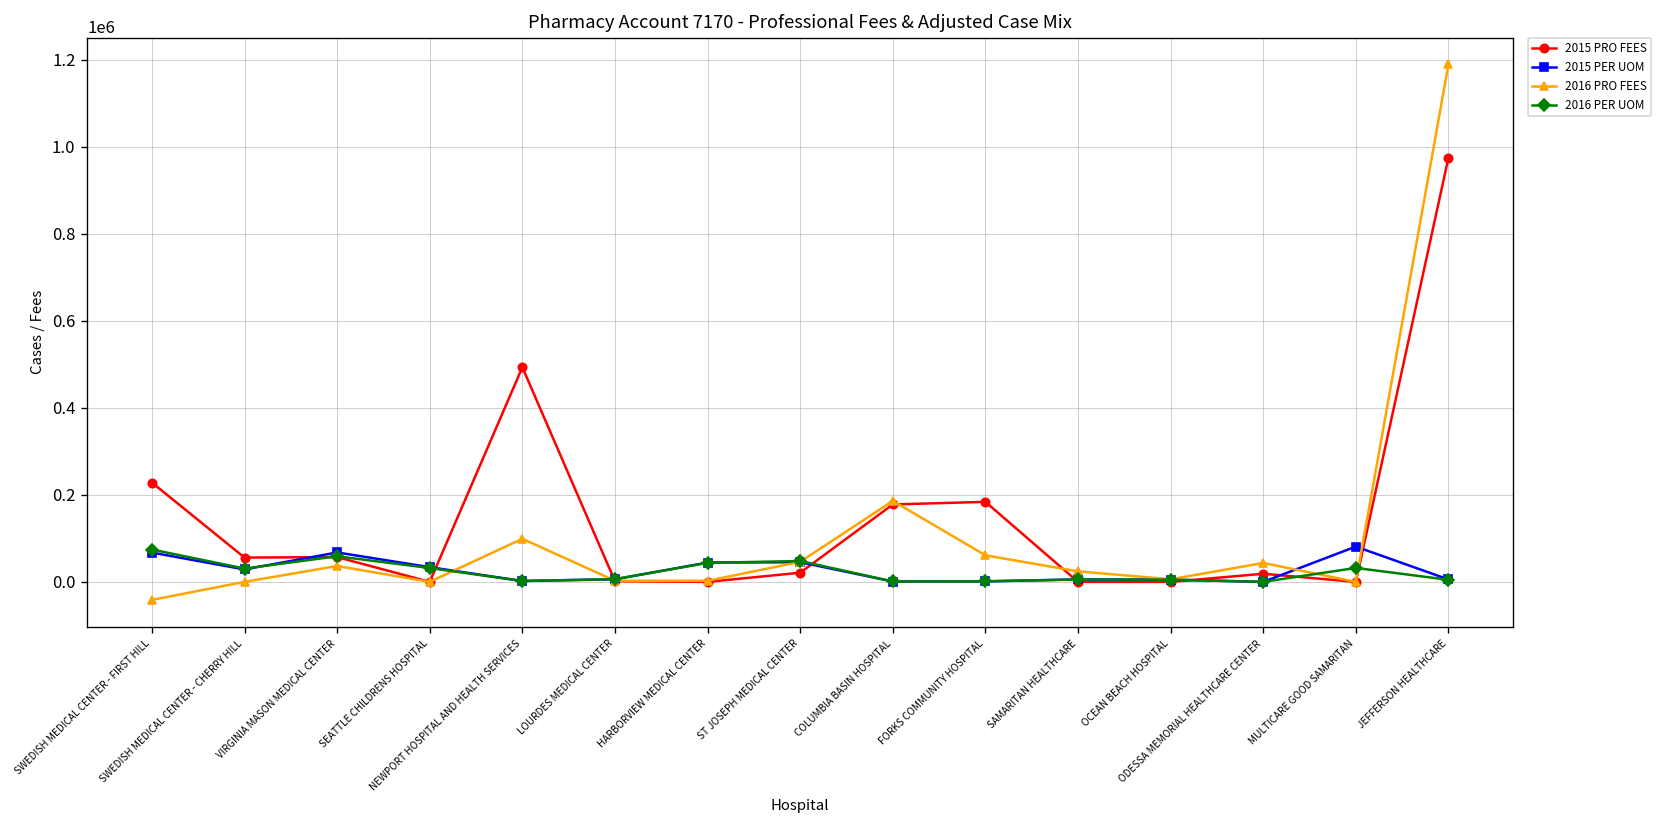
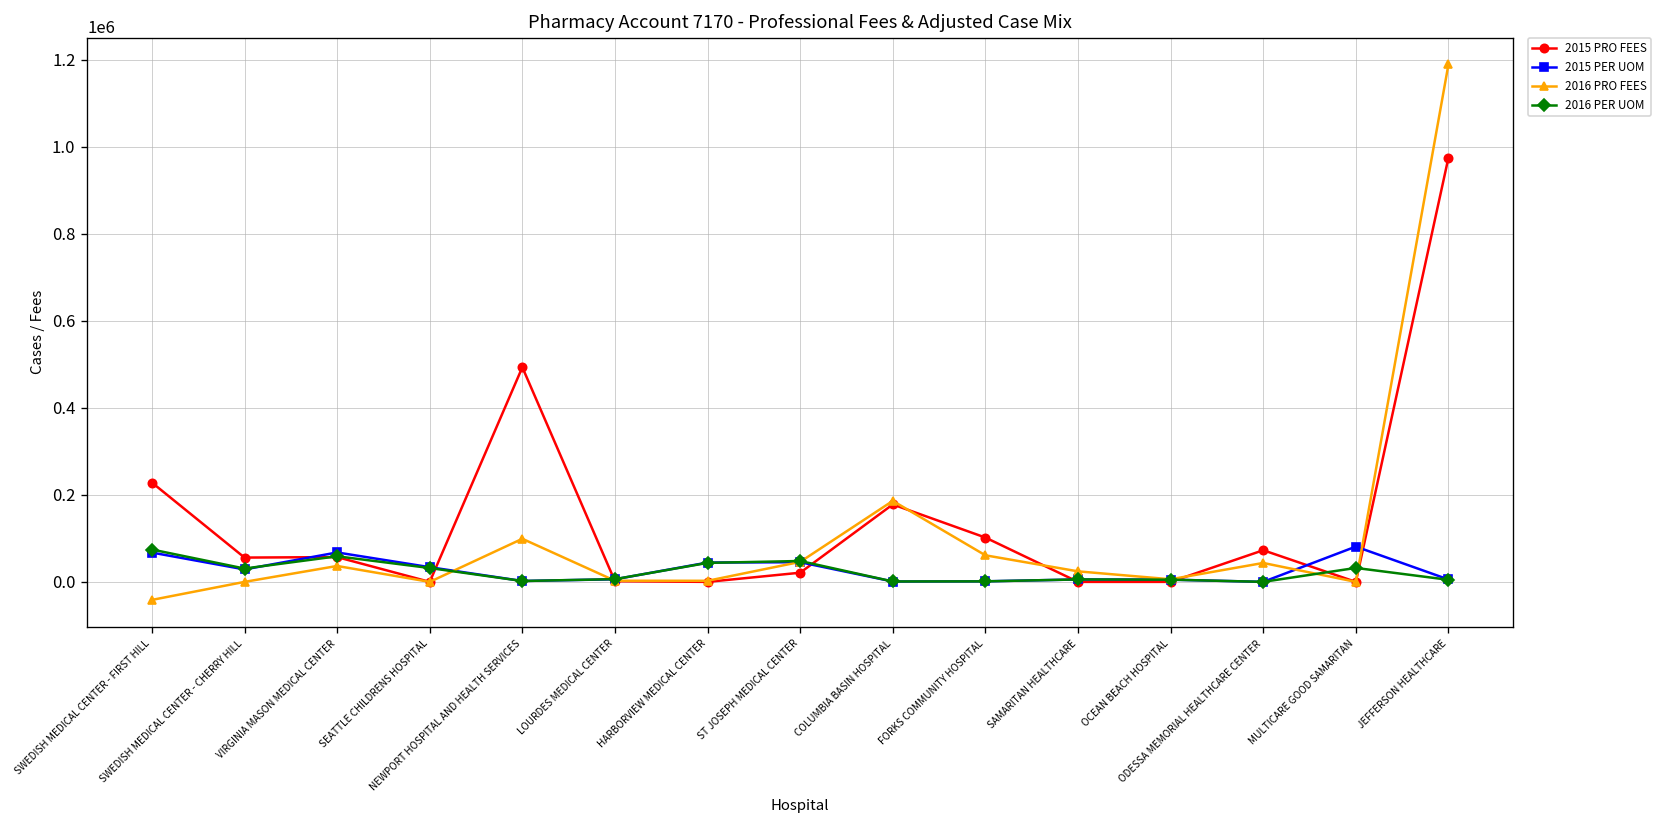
2015 PRO FEES, FORKS COMMUNITY HOSPITAL: 180000 -> 100000
2015 PRO FEES, ODESSA MEMORIAL HEALTHCARE CENTER: 20000 -> 70000
